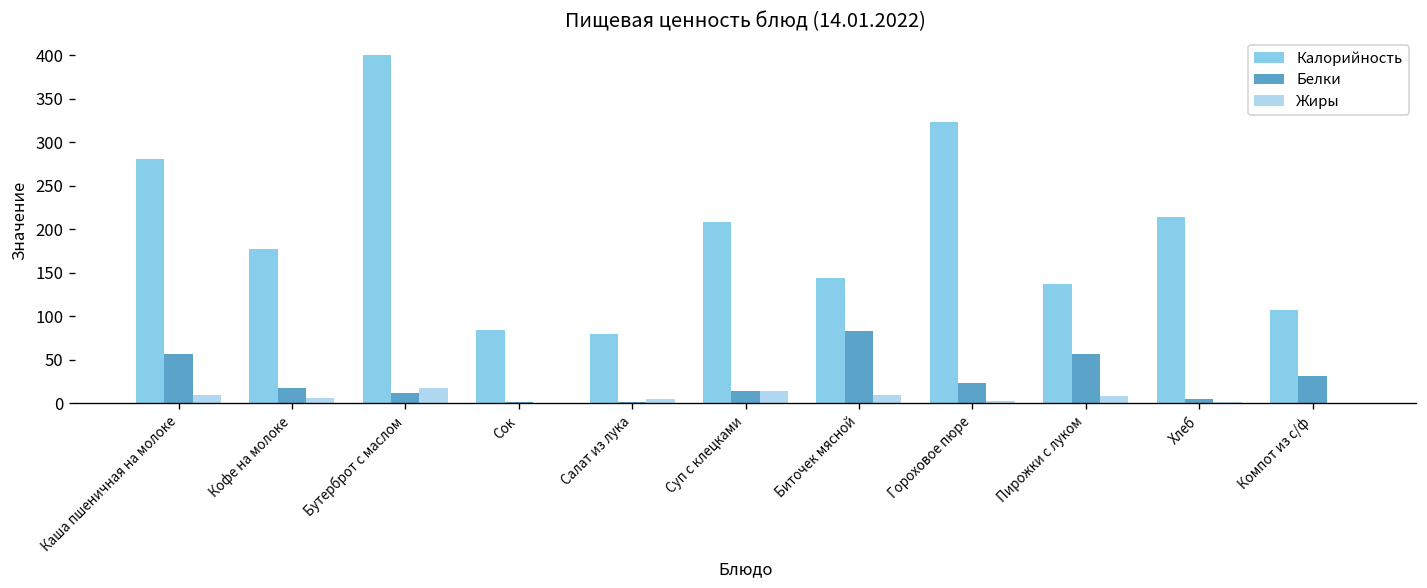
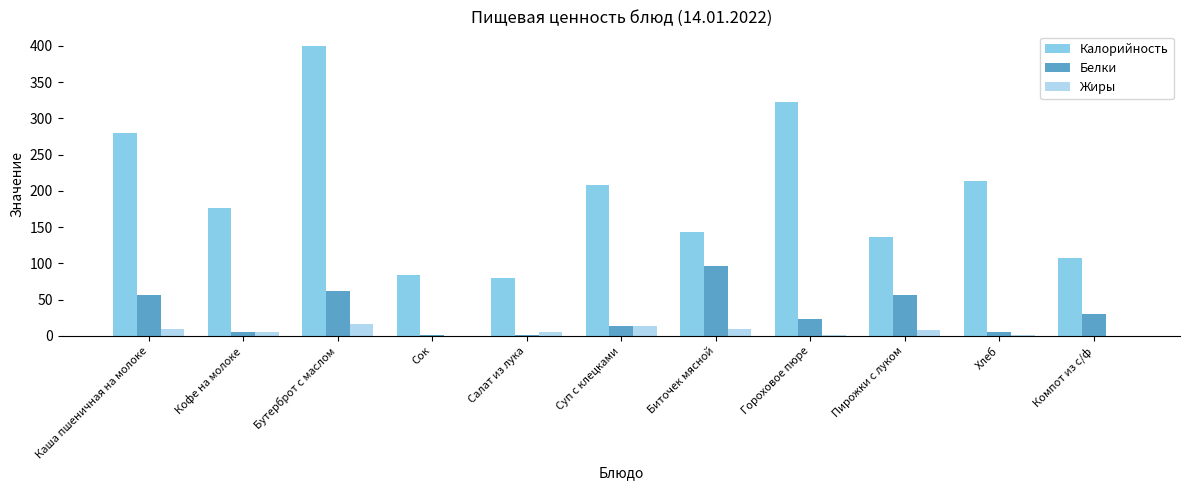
Белки, Кофе на молоке: 20 -> 10
Белки, Бутерброт с маслом: 10 -> 60
Белки, Биточек мясной: 80 -> 100
